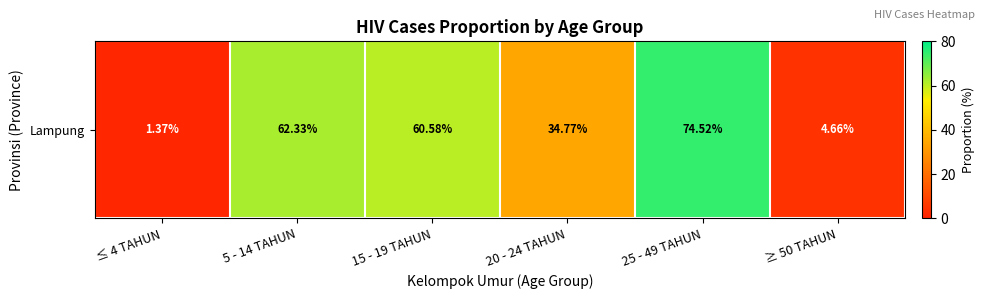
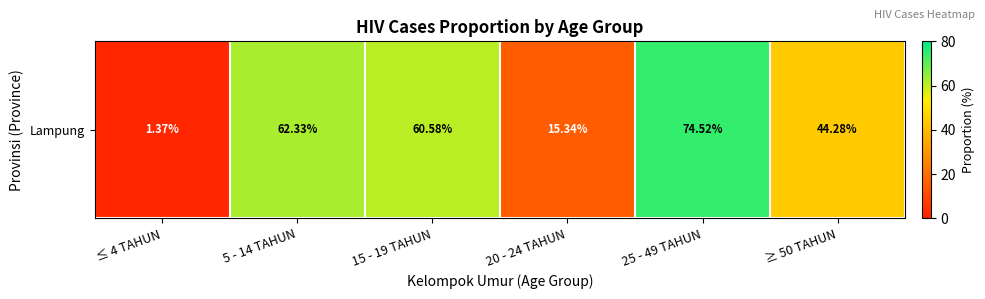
Lampung, 20 - 24 TAHUN: 34.77% -> 15.34%
Lampung, ≥ 50 TAHUN: 4.66% -> 44.28%
